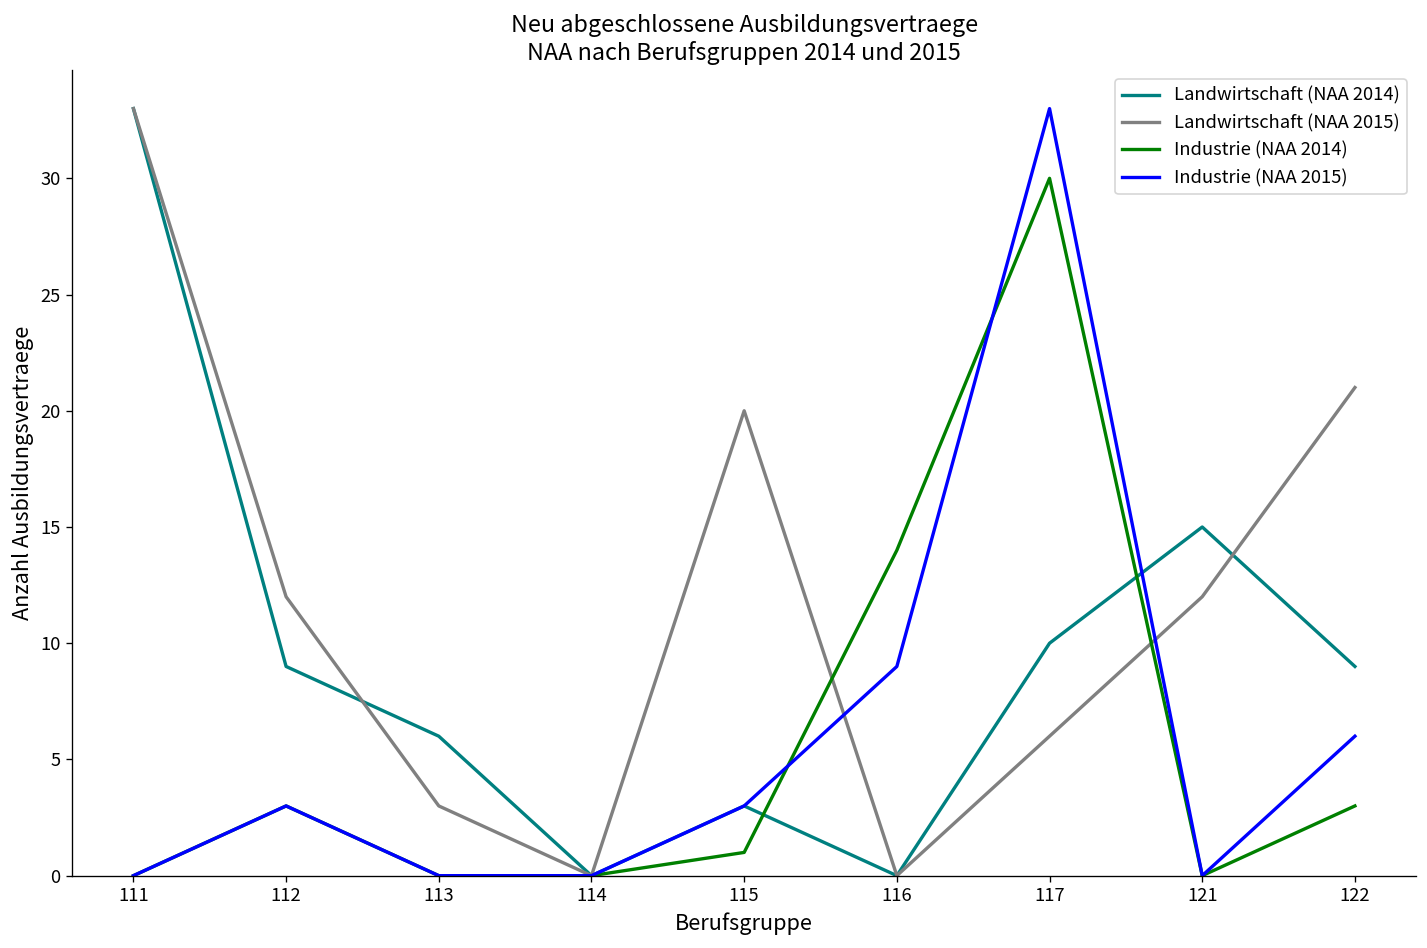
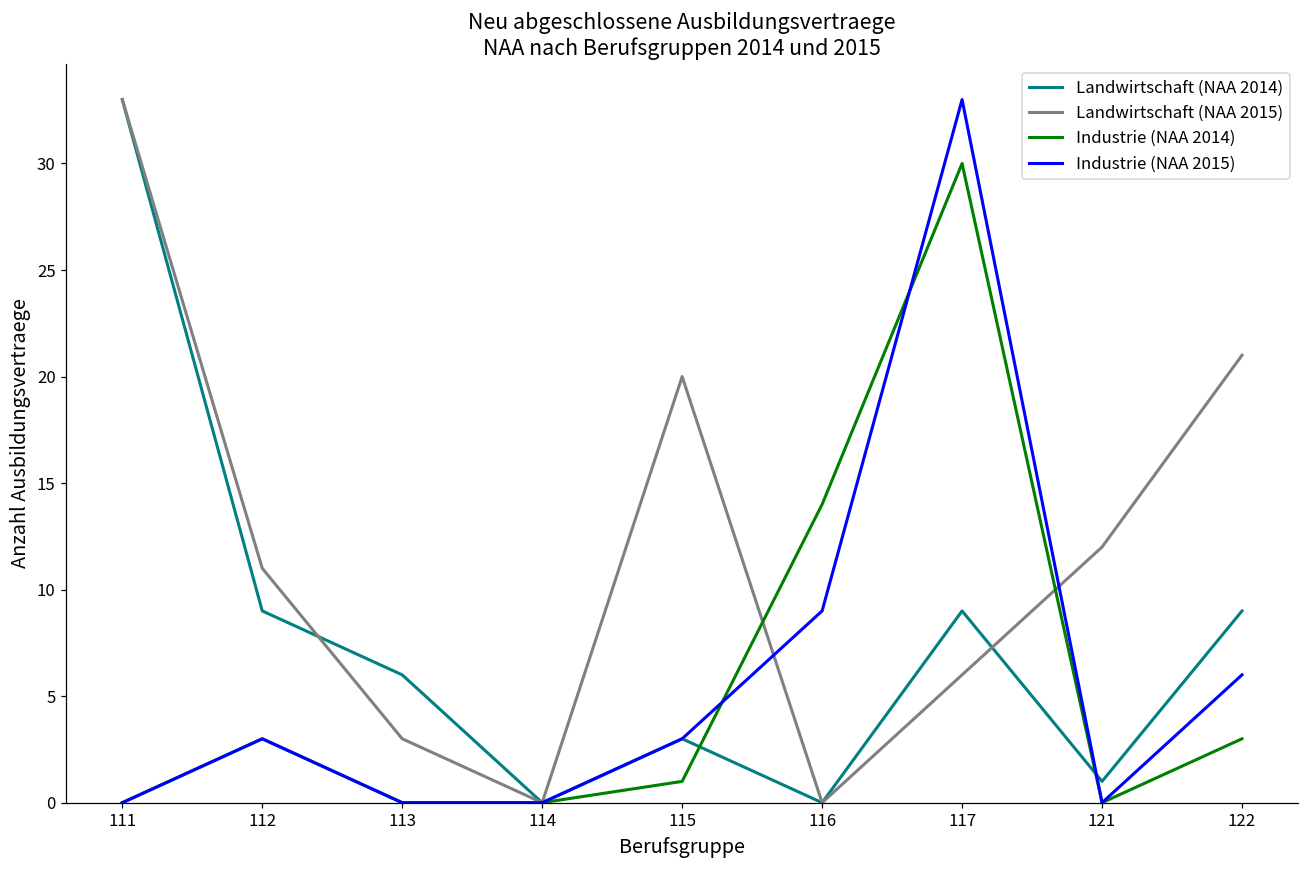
Landwirtschaft (NAA 2015), 112: 12 -> 11
Landwirtschaft (NAA 2014), 117: 10 -> 9
Landwirtschaft (NAA 2014), 121: 15 -> 1
